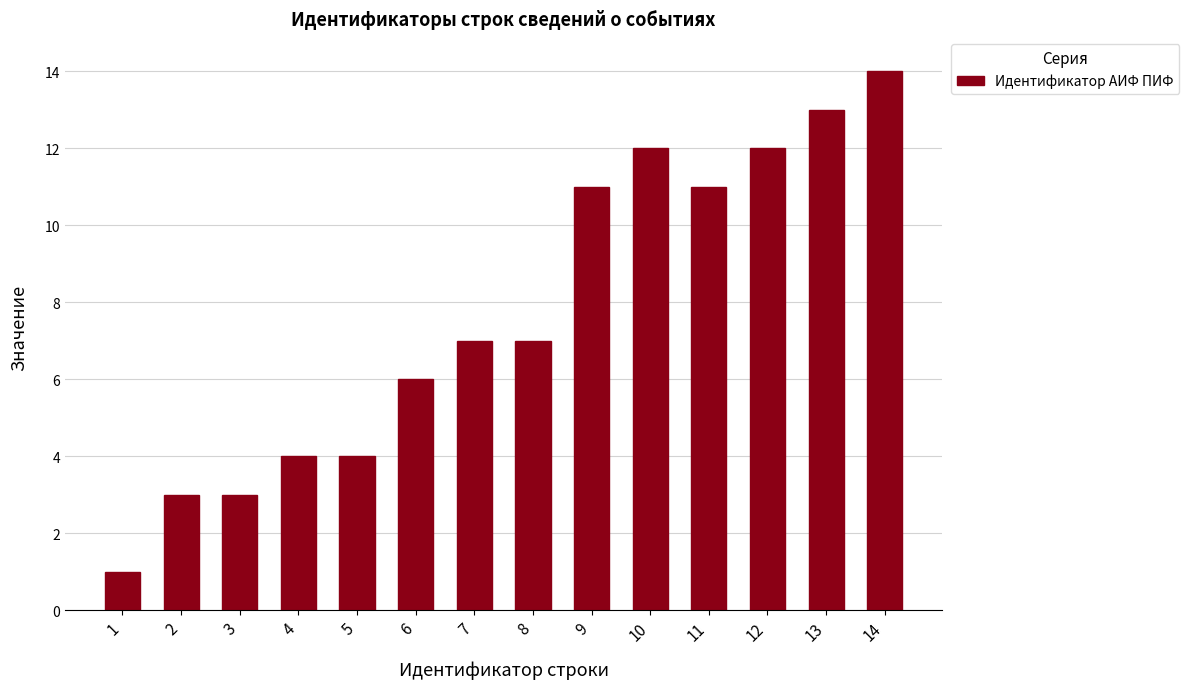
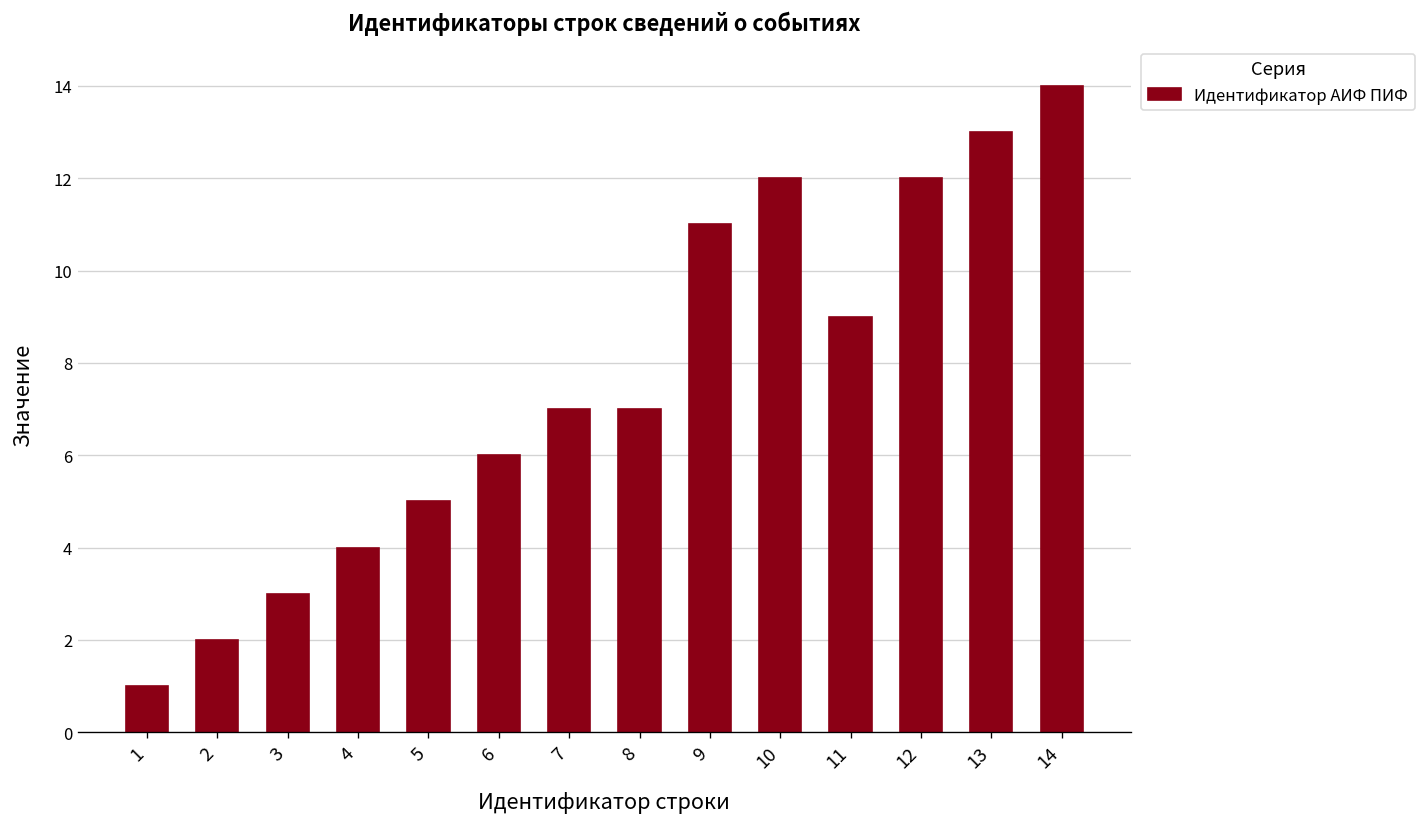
2: 3 -> 2
5: 4 -> 5
11: 11 -> 9
